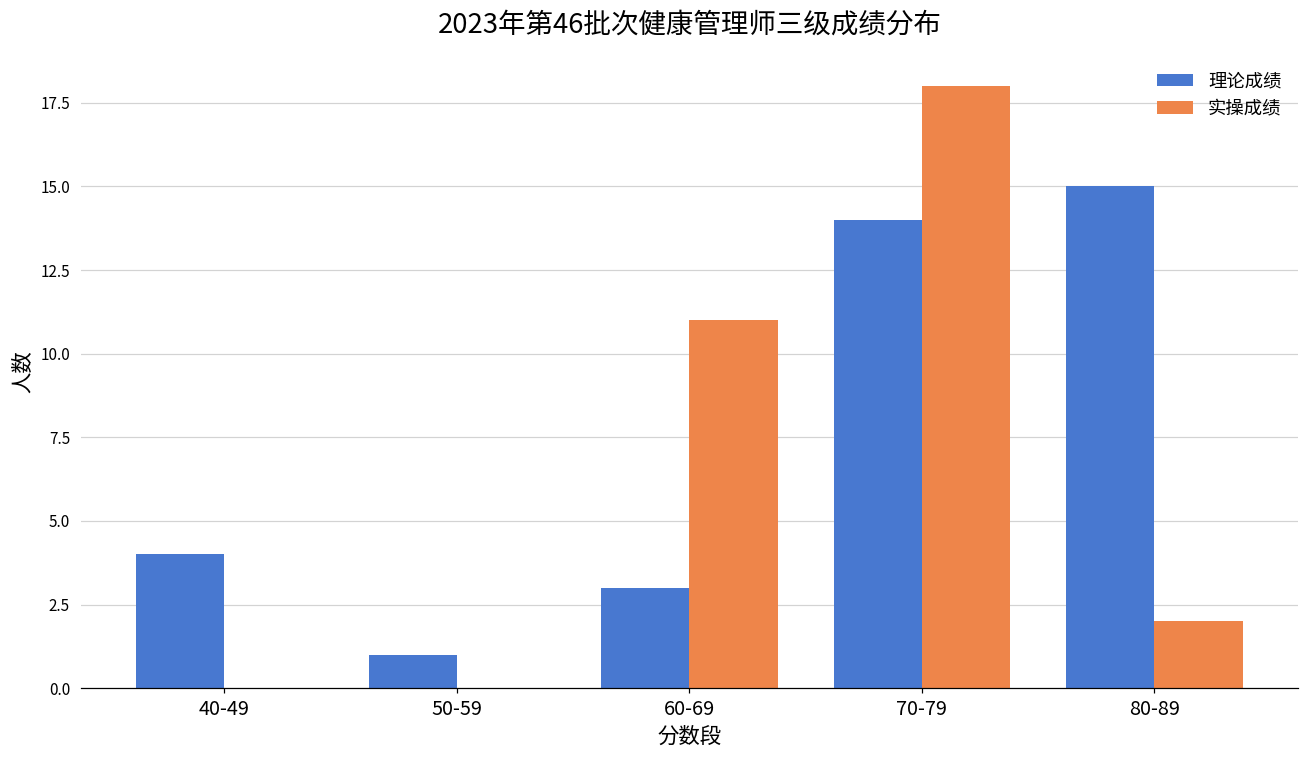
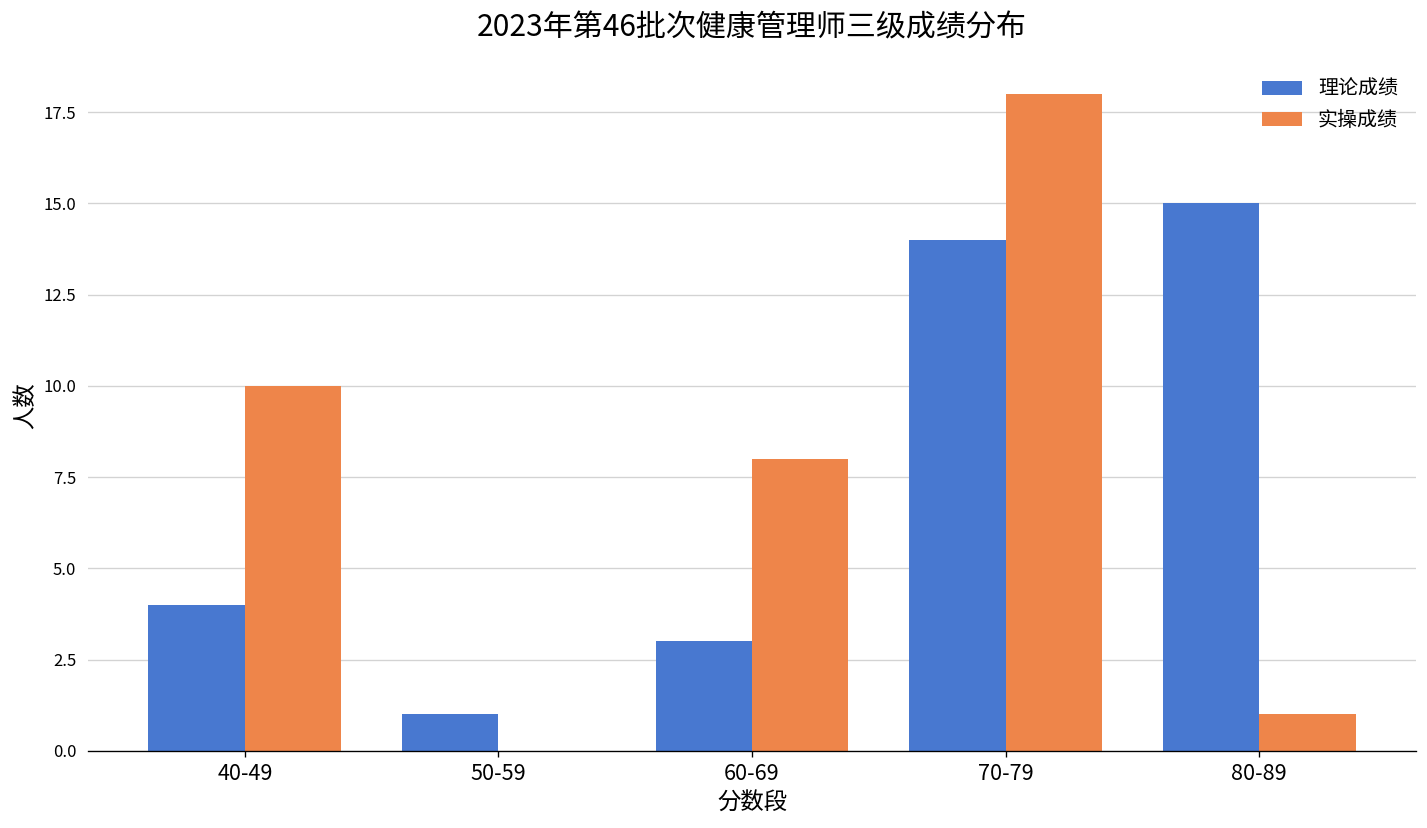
实操成绩, 40-49: 0 -> 10
实操成绩, 60-69: 11 -> 8
实操成绩, 80-89: 2 -> 1
